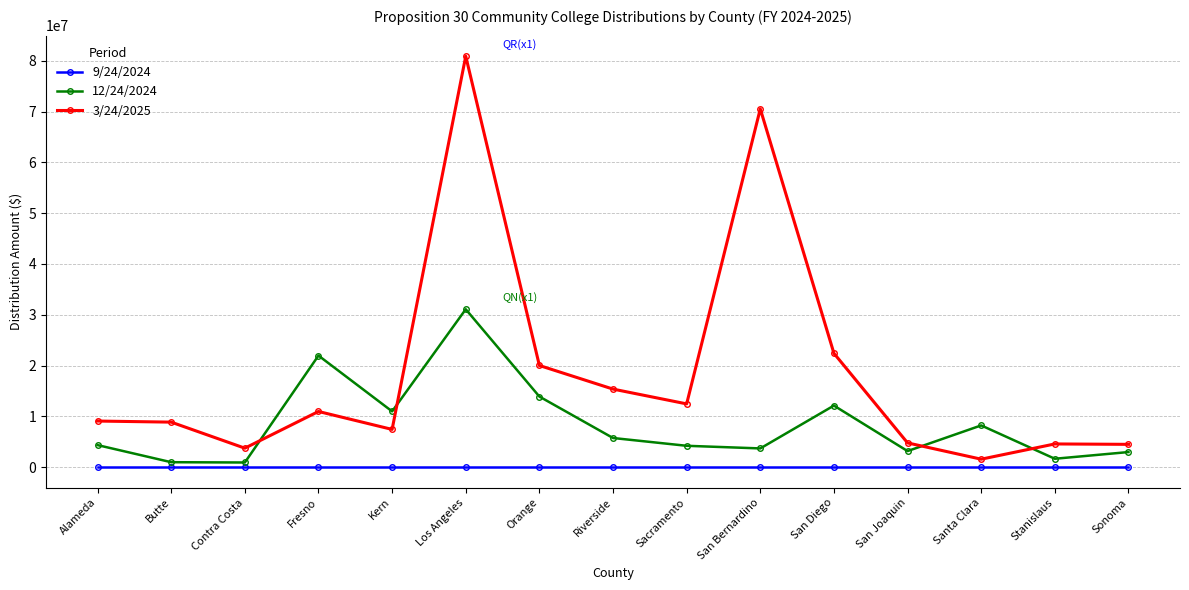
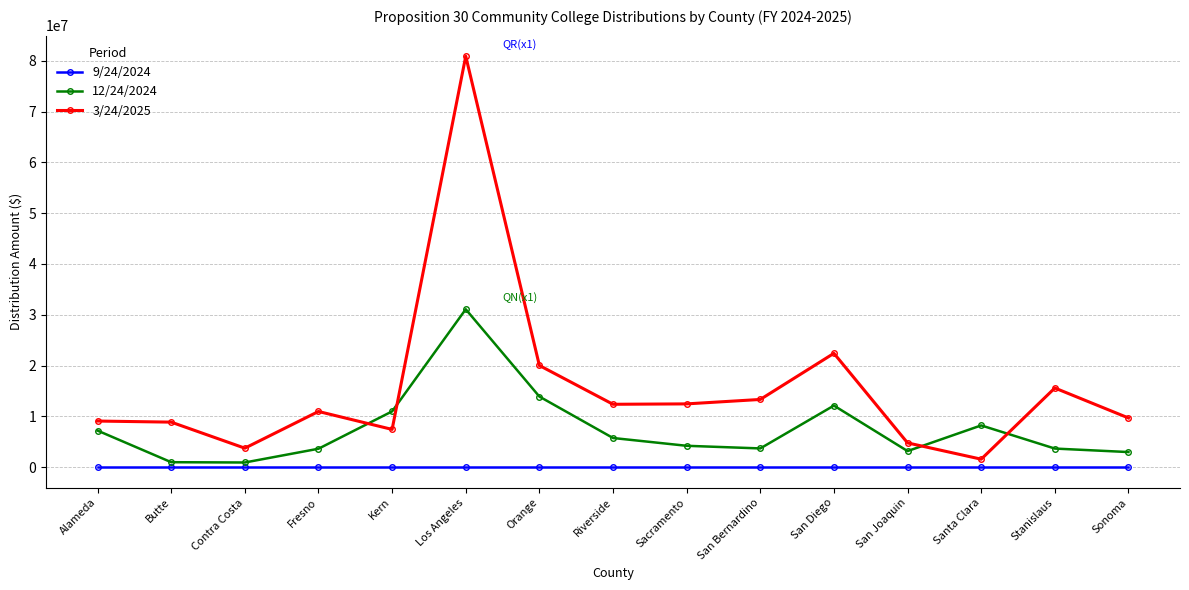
12/24/2024, Alameda: 4000000 -> 7000000
12/24/2024, Fresno: 22000000 -> 4000000
3/24/2025, Riverside: 15000000 -> 12000000
3/24/2025, San Bernardino: 71000000 -> 13000000
12/24/2024, Stanislaus: 2000000 -> 4000000
3/24/2025, Stanislaus: 5000000 -> 16000000
3/24/2025, Sonoma: 4000000 -> 10000000
